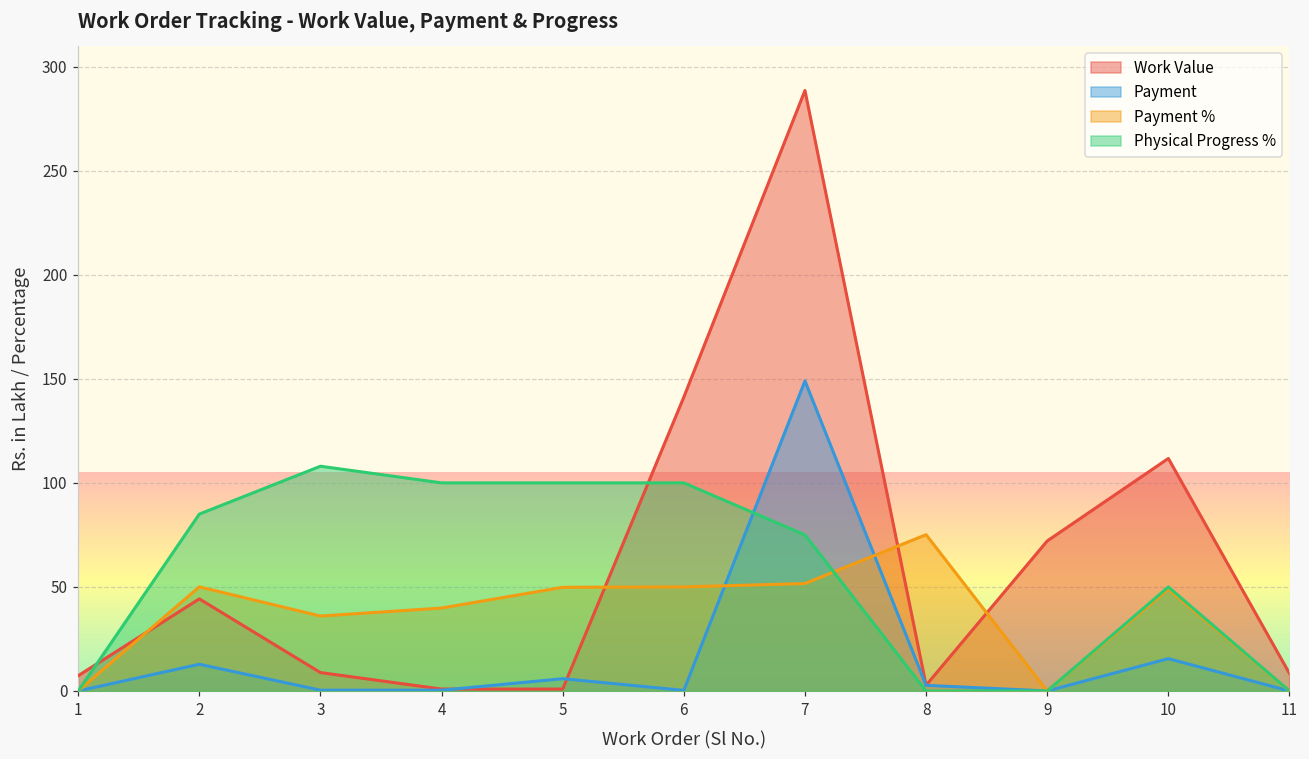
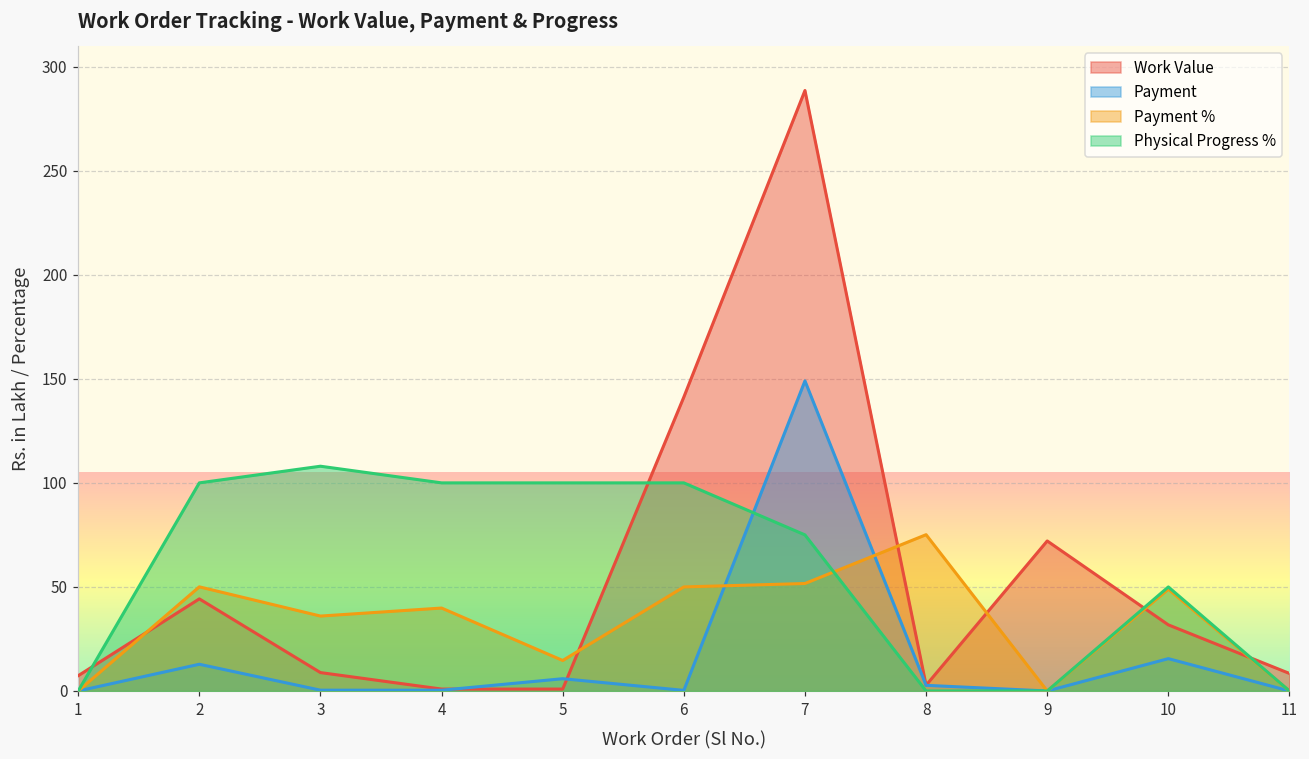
Physical Progress %, 2: 85 -> 100
Payment %, 5: 50 -> 15
Work Value, 10: 112 -> 32
